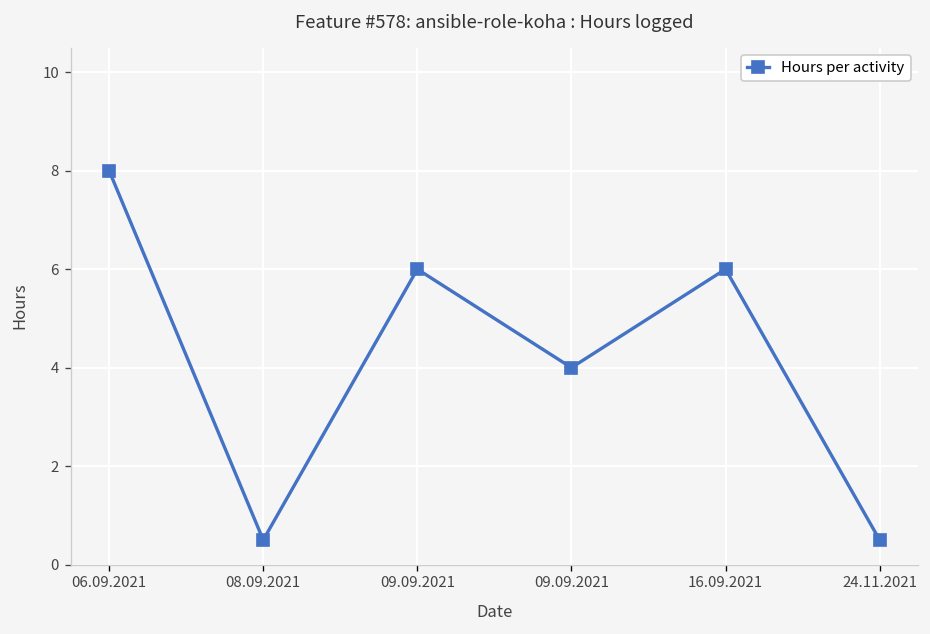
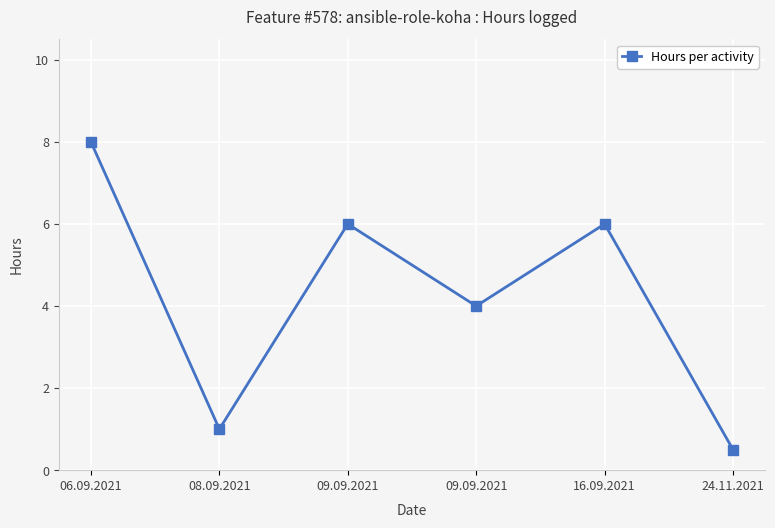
08.09.2021: 0.5 -> 1.0
